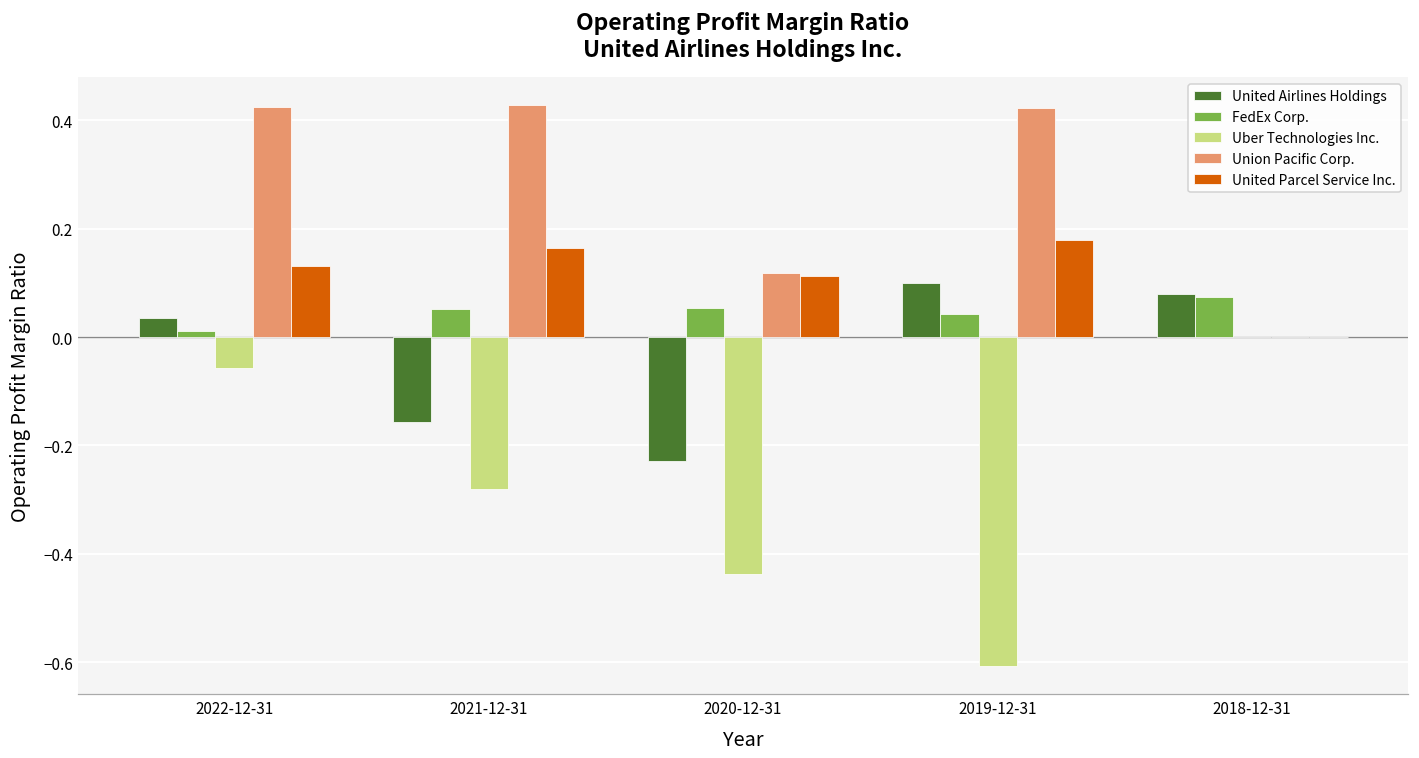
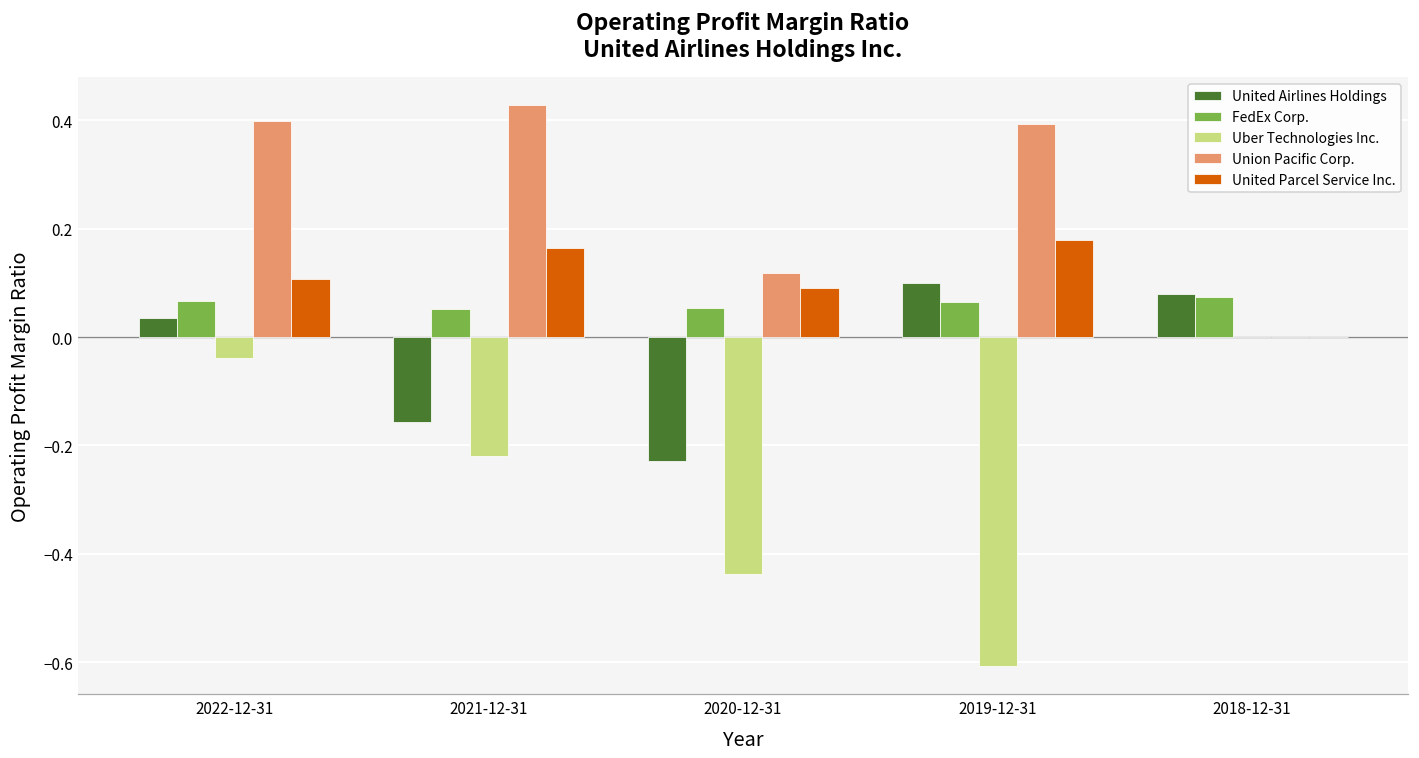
FedEx Corp., 2022-12-31: 0.01 -> 0.07
Uber Technologies Inc., 2022-12-31: -0.06 -> -0.04
Union Pacific Corp., 2022-12-31: 0.42 -> 0.40
United Parcel Service Inc., 2022-12-31: 0.13 -> 0.11
Uber Technologies Inc., 2021-12-31: -0.28 -> -0.22
United Parcel Service Inc., 2020-12-31: 0.11 -> 0.09
FedEx Corp., 2019-12-31: 0.04 -> 0.06
Union Pacific Corp., 2019-12-31: 0.42 -> 0.39
